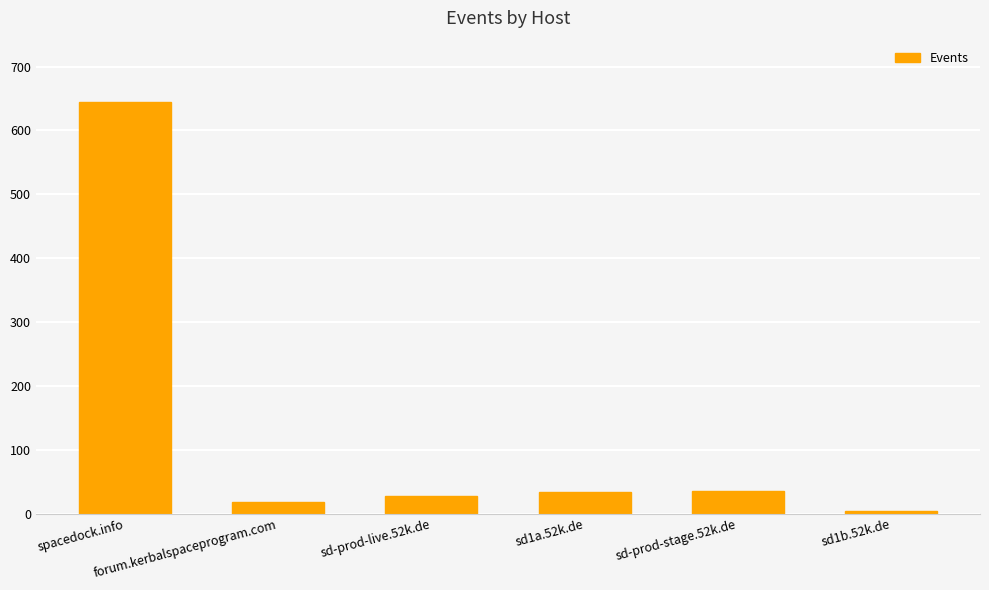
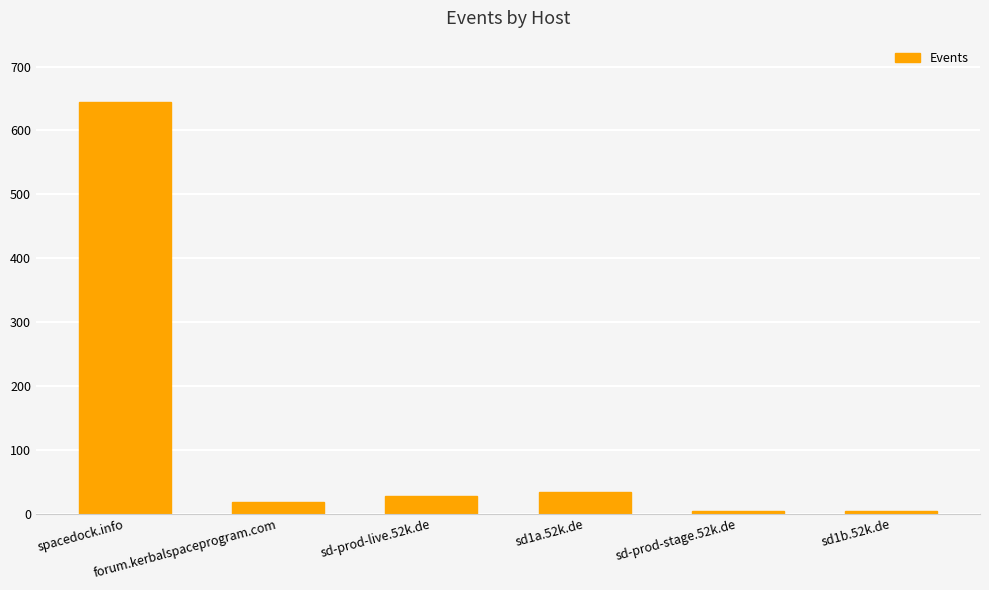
sd-prod-stage.52k.de: 40 -> 0
